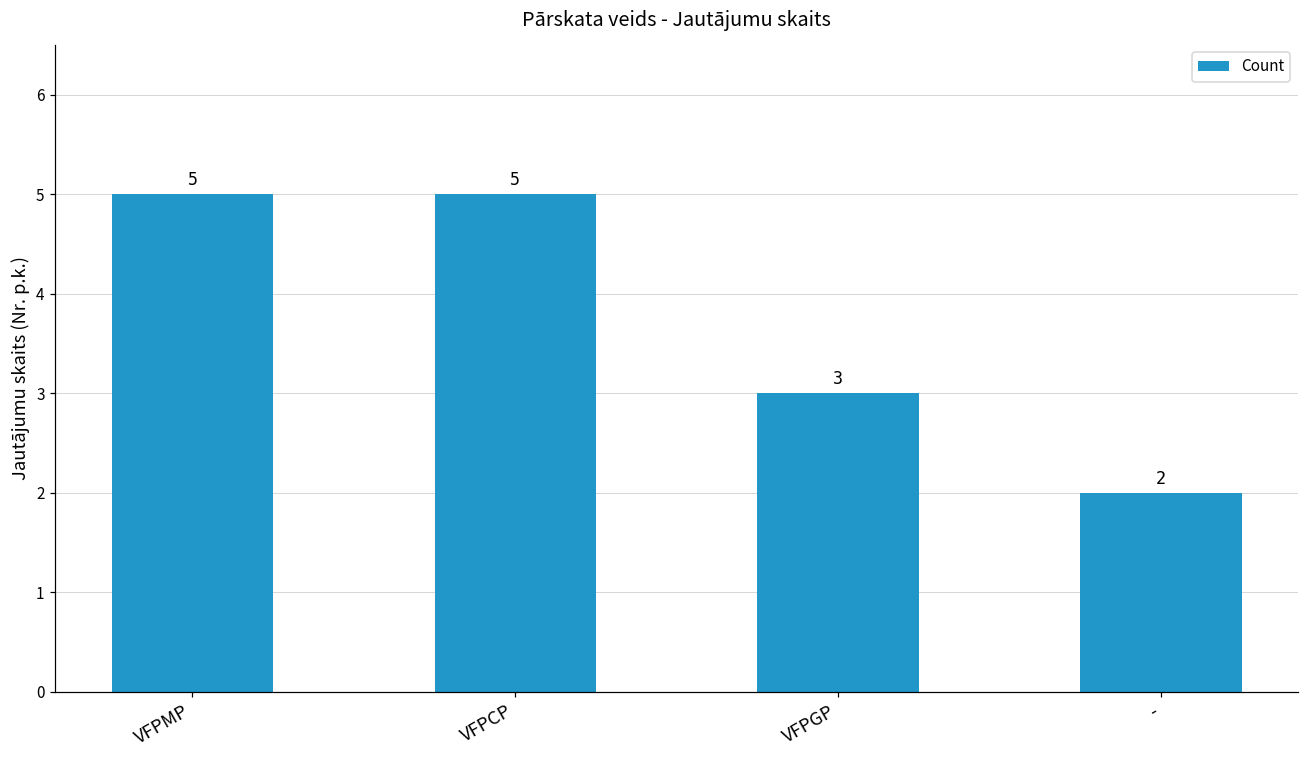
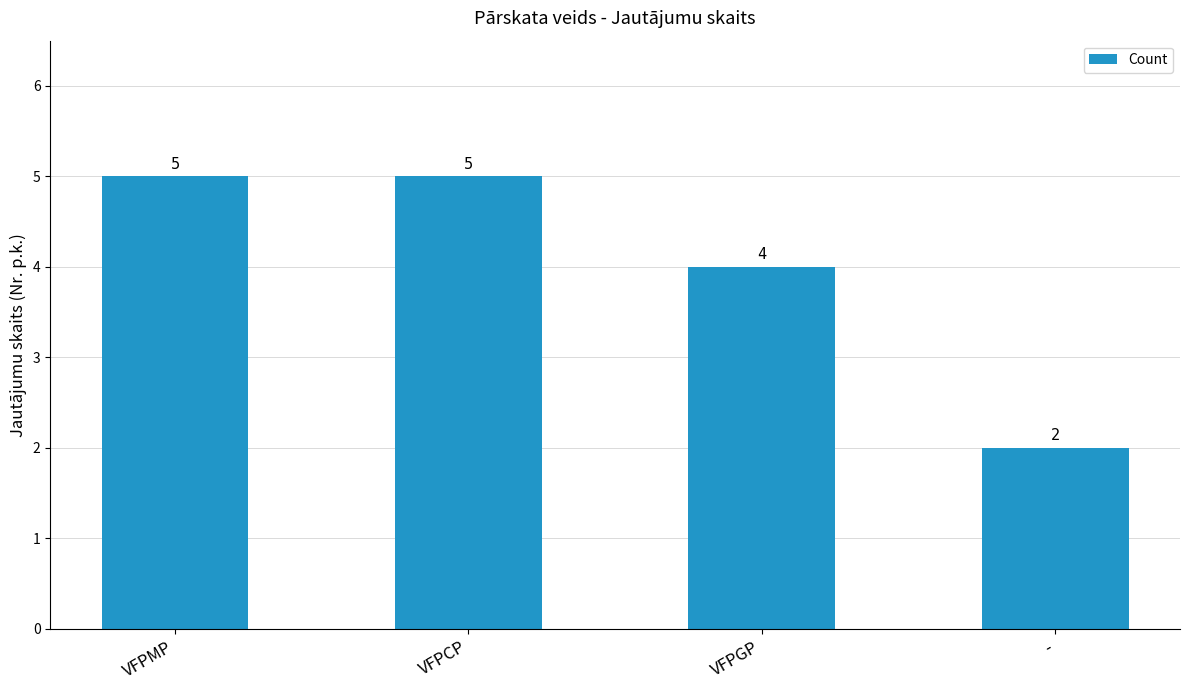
VFPGP: 3 -> 4
